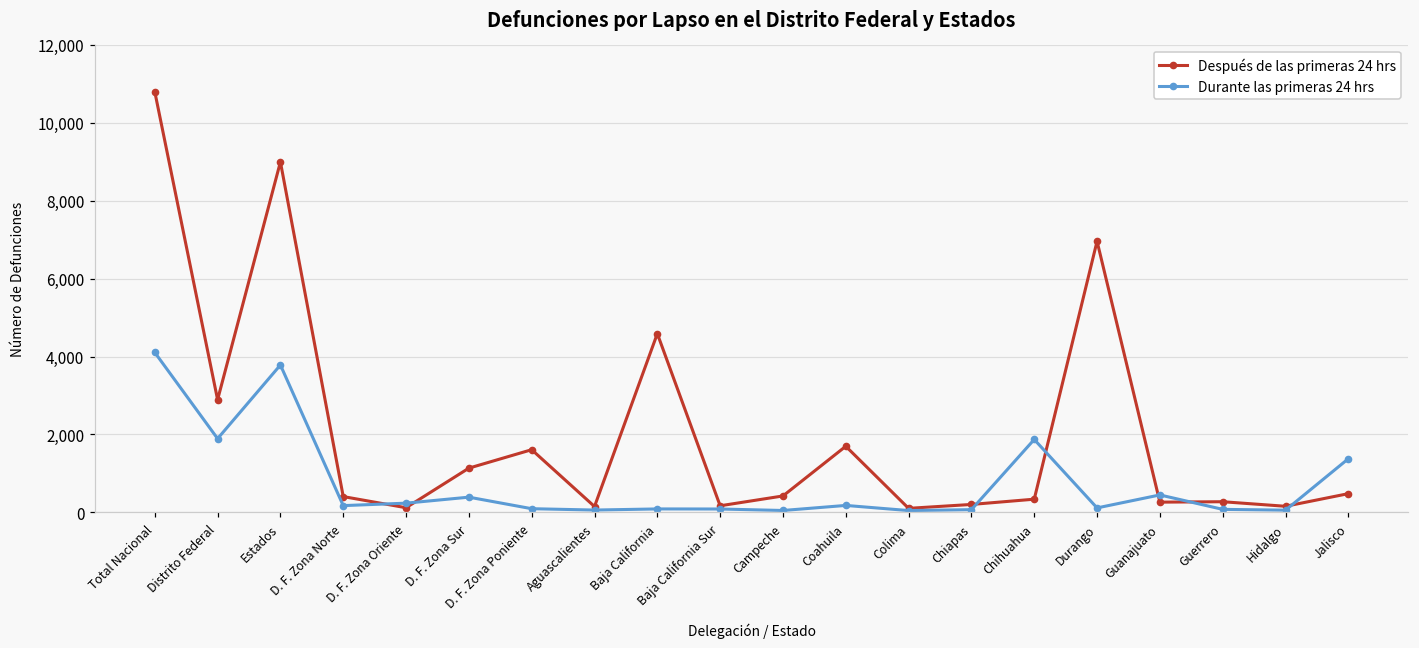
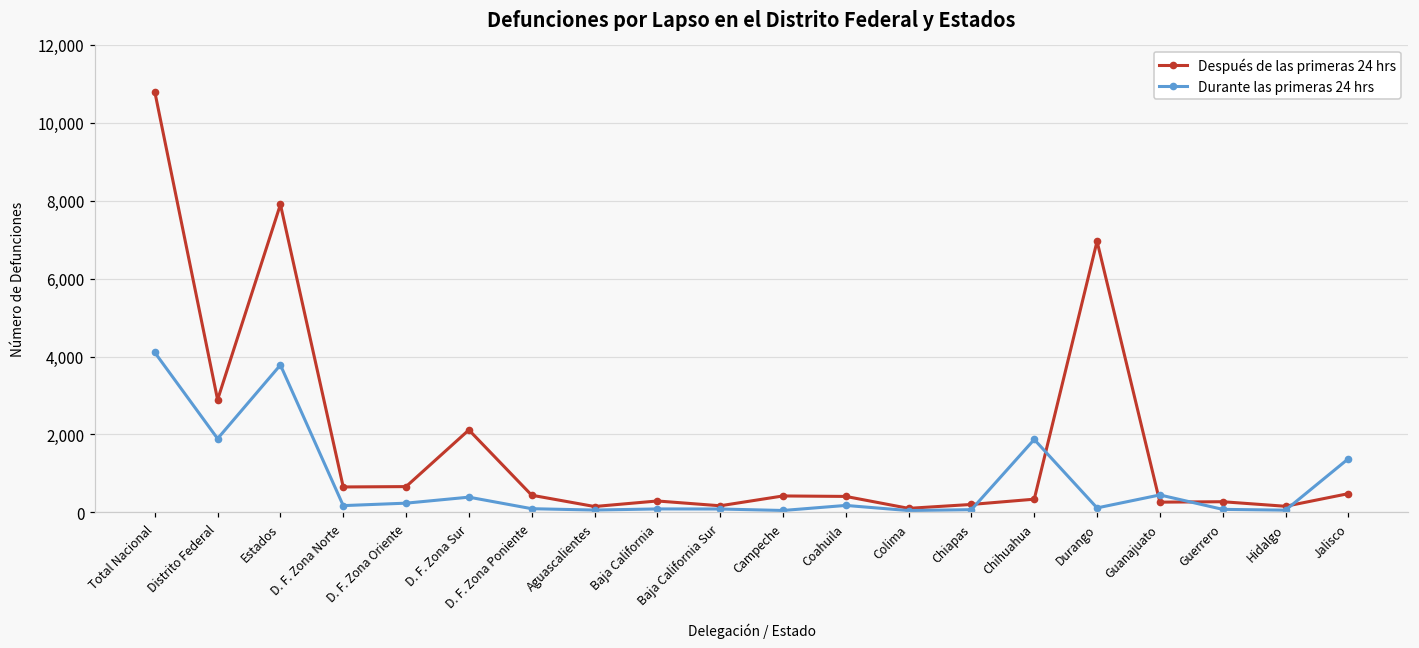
Después de las primeras 24 hrs, Estados: 9,000 -> 7,900
Después de las primeras 24 hrs, D. F. Zona Norte: 400 -> 700
Después de las primeras 24 hrs, D. F. Zona Oriente: 100 -> 700
Después de las primeras 24 hrs, D. F. Zona Sur: 1,100 -> 2,100
Después de las primeras 24 hrs, D. F. Zona Poniente: 1,600 -> 400
Después de las primeras 24 hrs, Baja California: 4,600 -> 300
Después de las primeras 24 hrs, Coahuila: 1,700 -> 400
